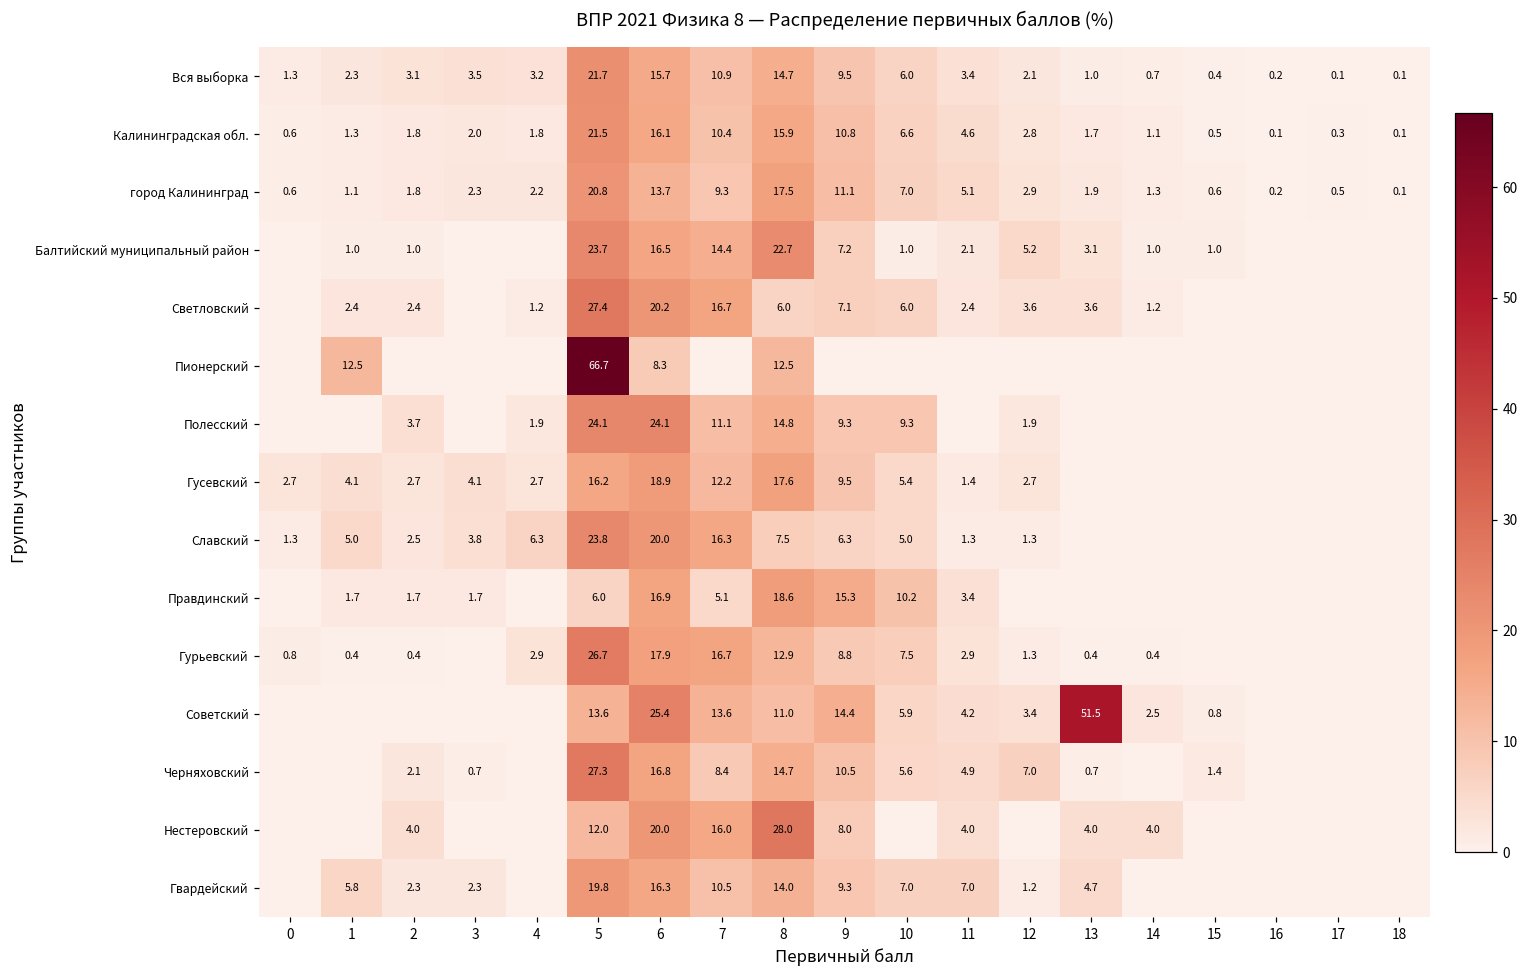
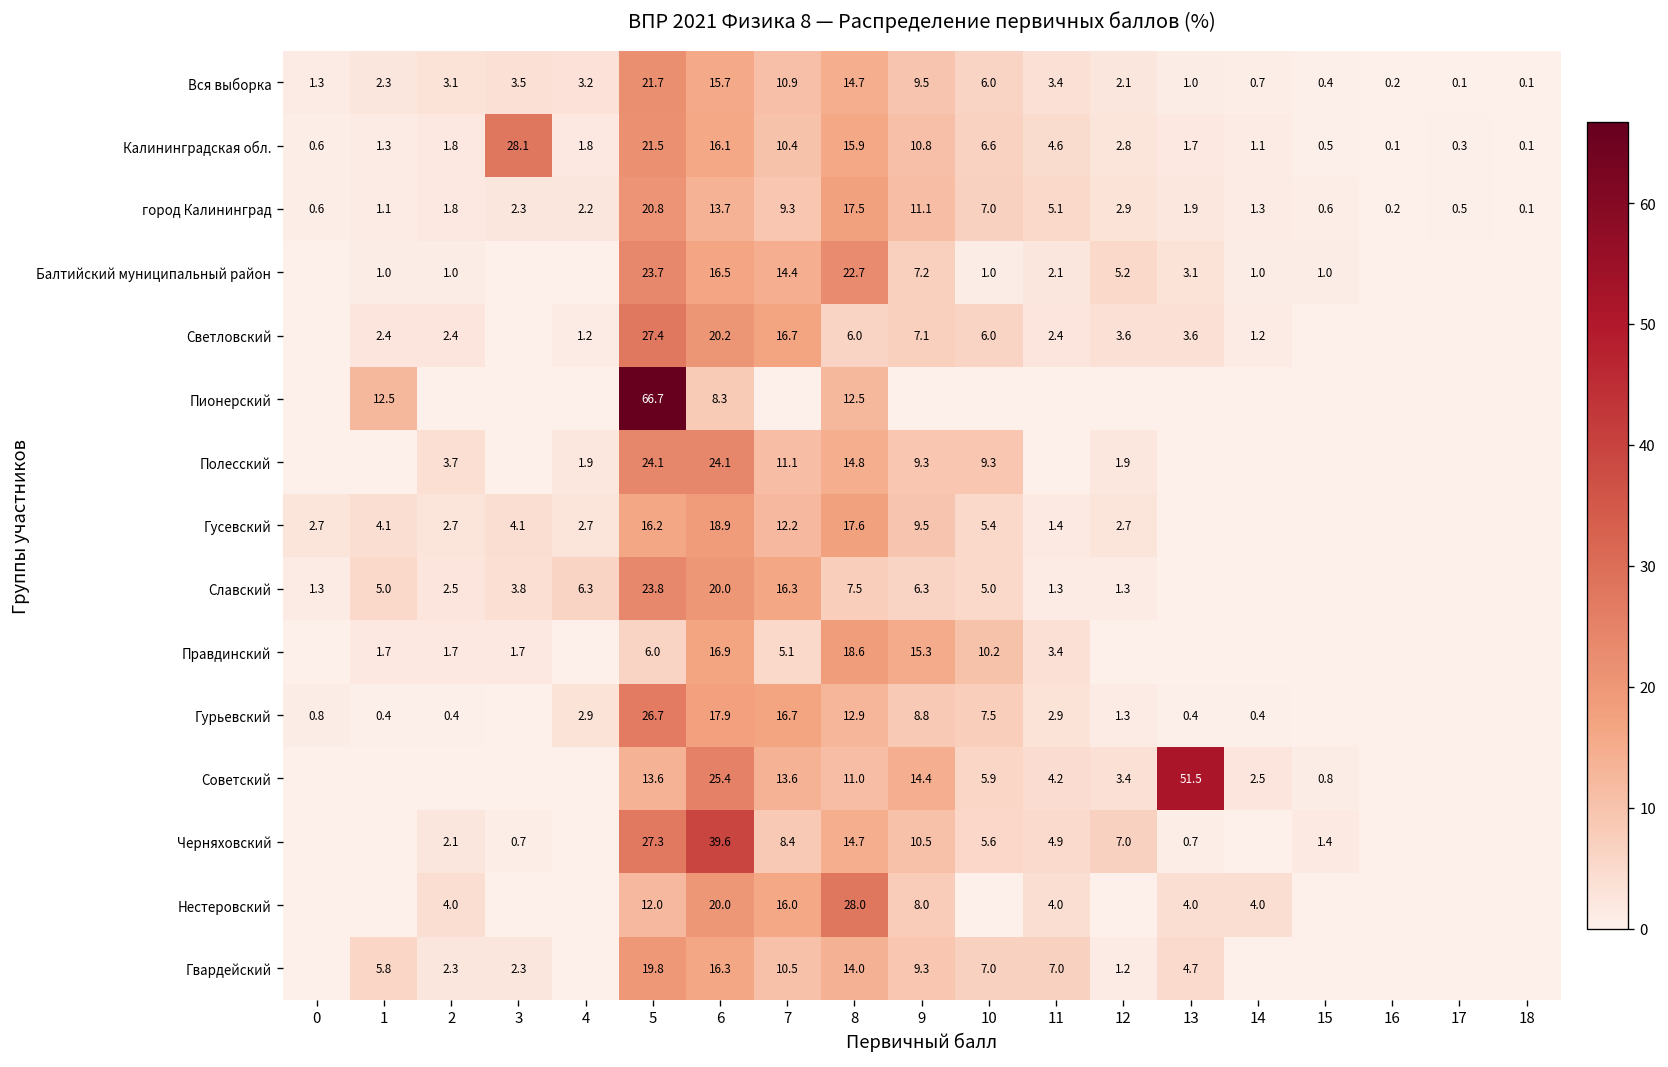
Калининградская обл., 3: 2.0 -> 28.1
Черняховский, 6: 16.8 -> 39.6
